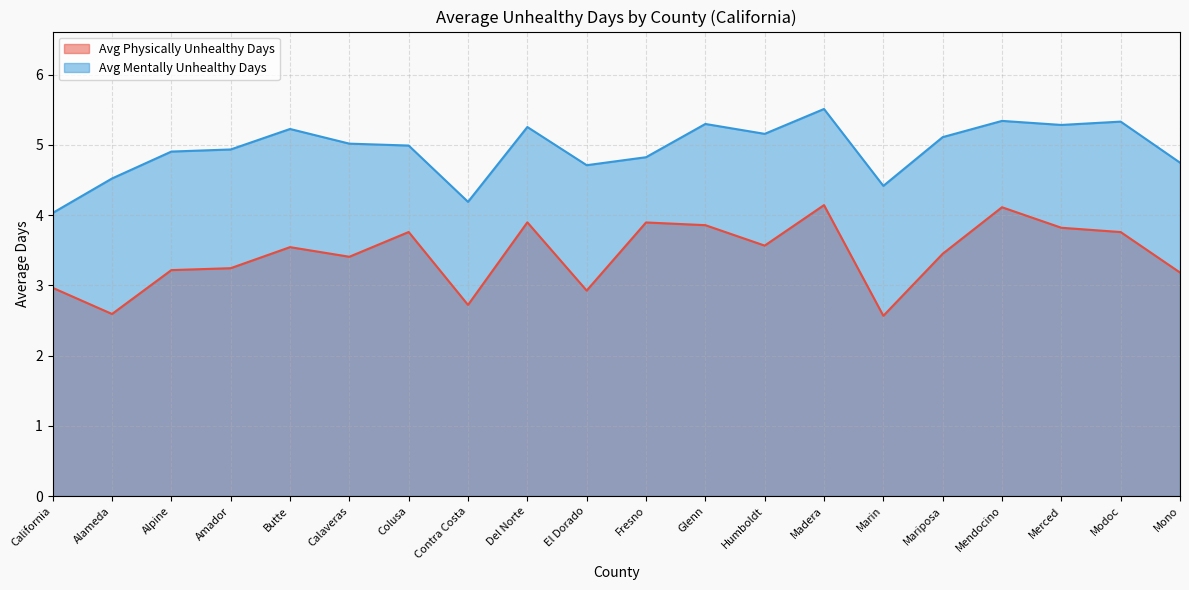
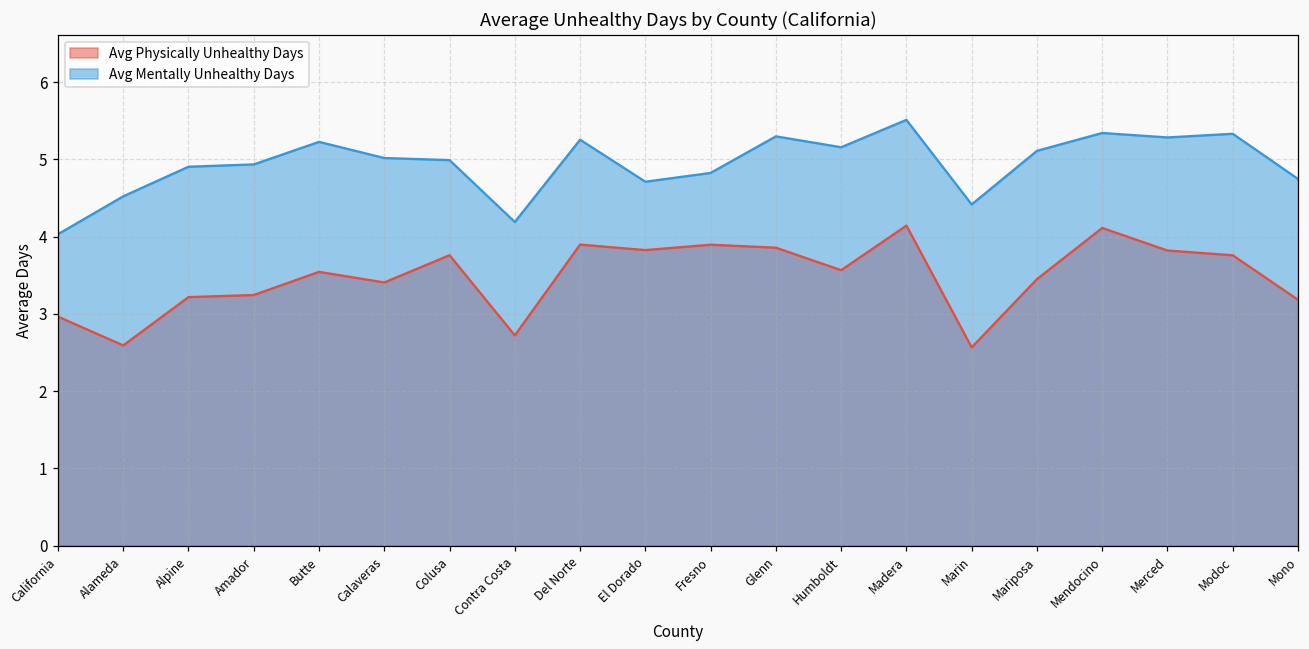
Avg Physically Unhealthy Days, El Dorado: 2.9 -> 3.8
